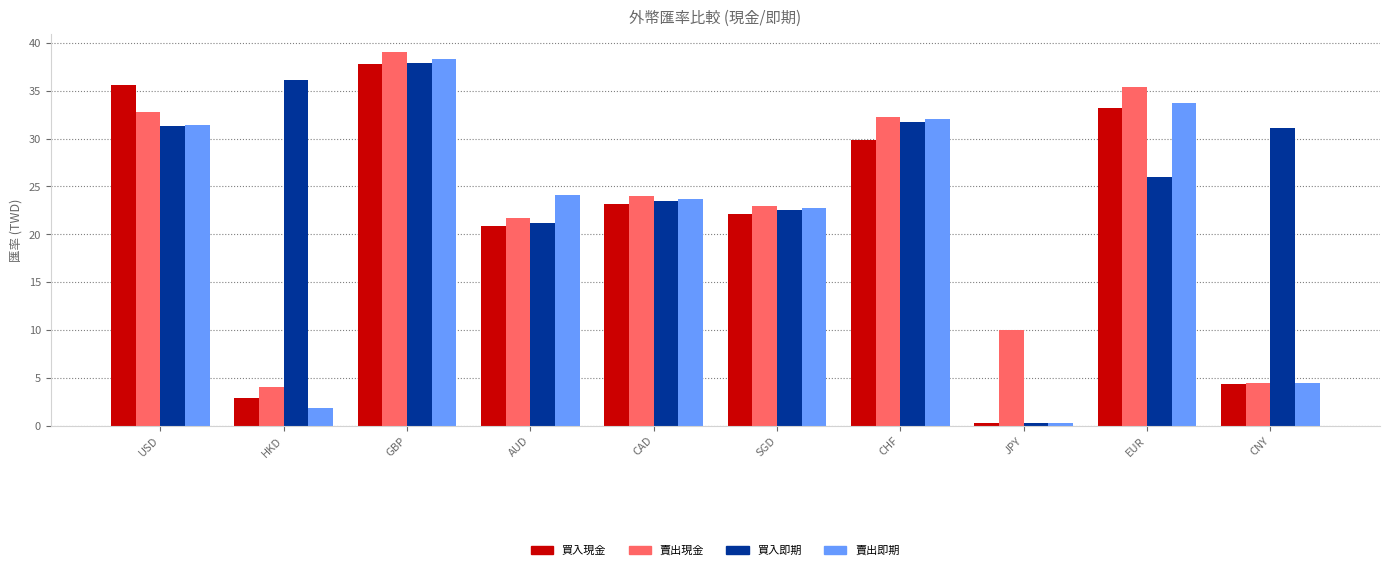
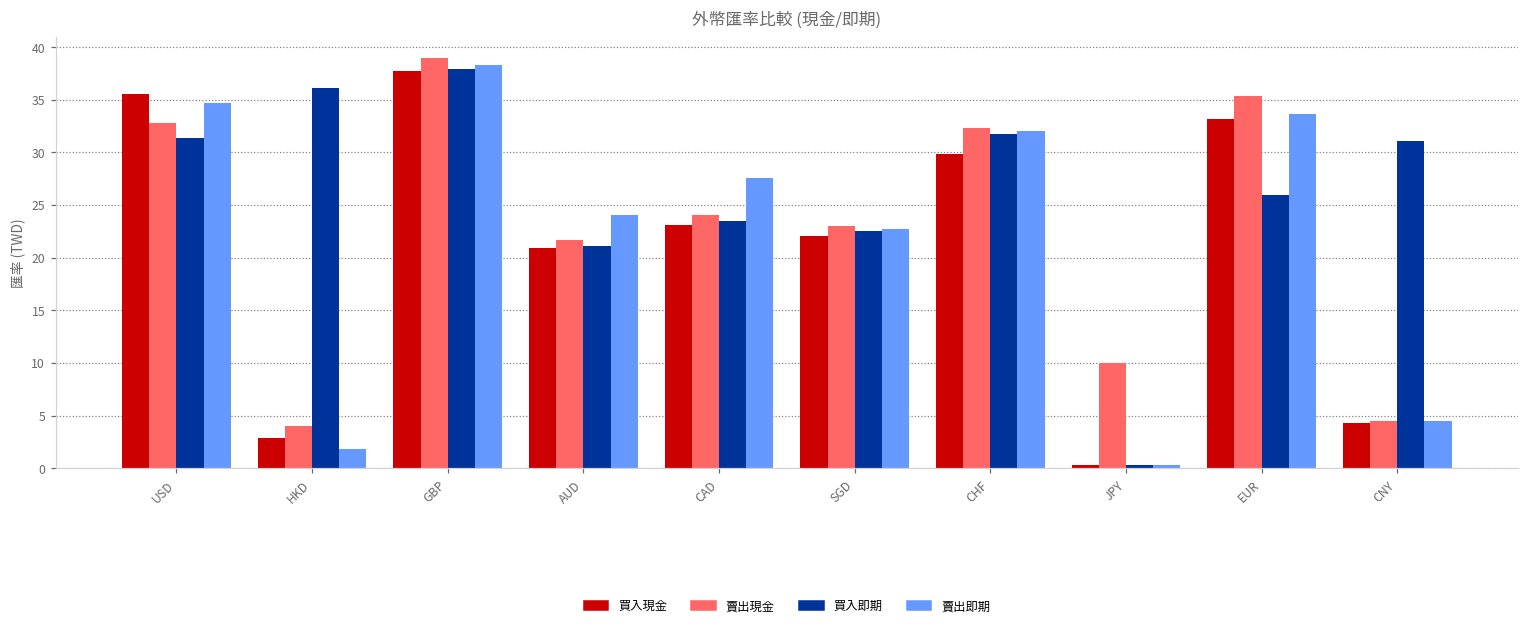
賣出即期, USD: 31 -> 35
賣出即期, CAD: 24 -> 28
